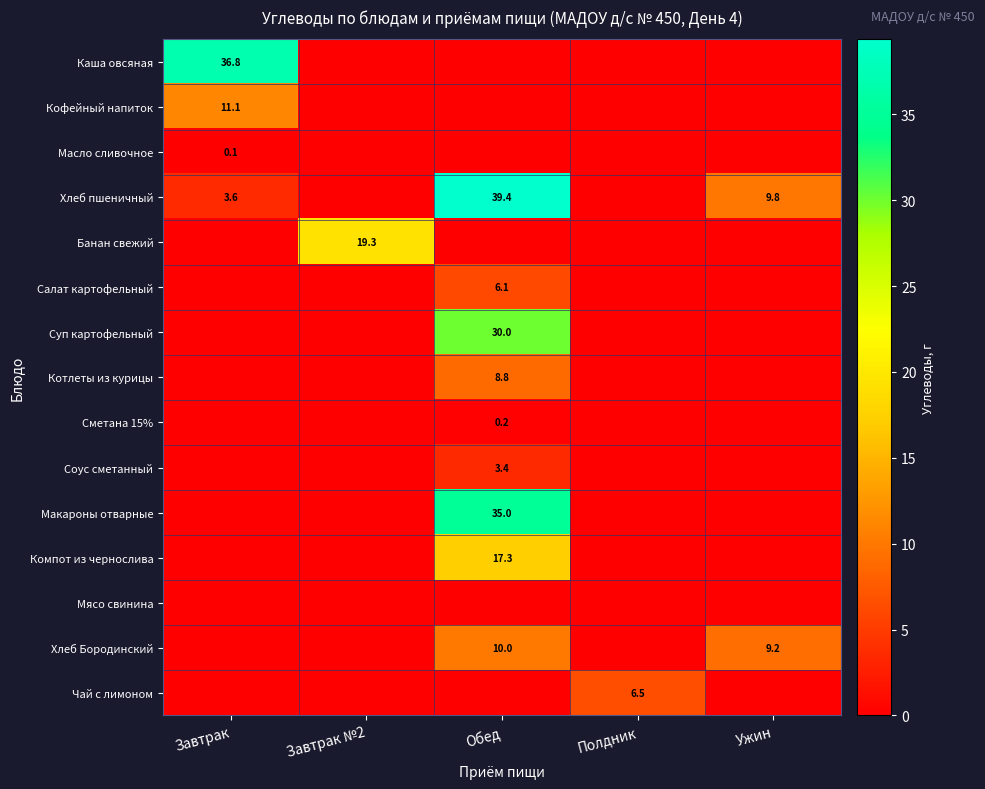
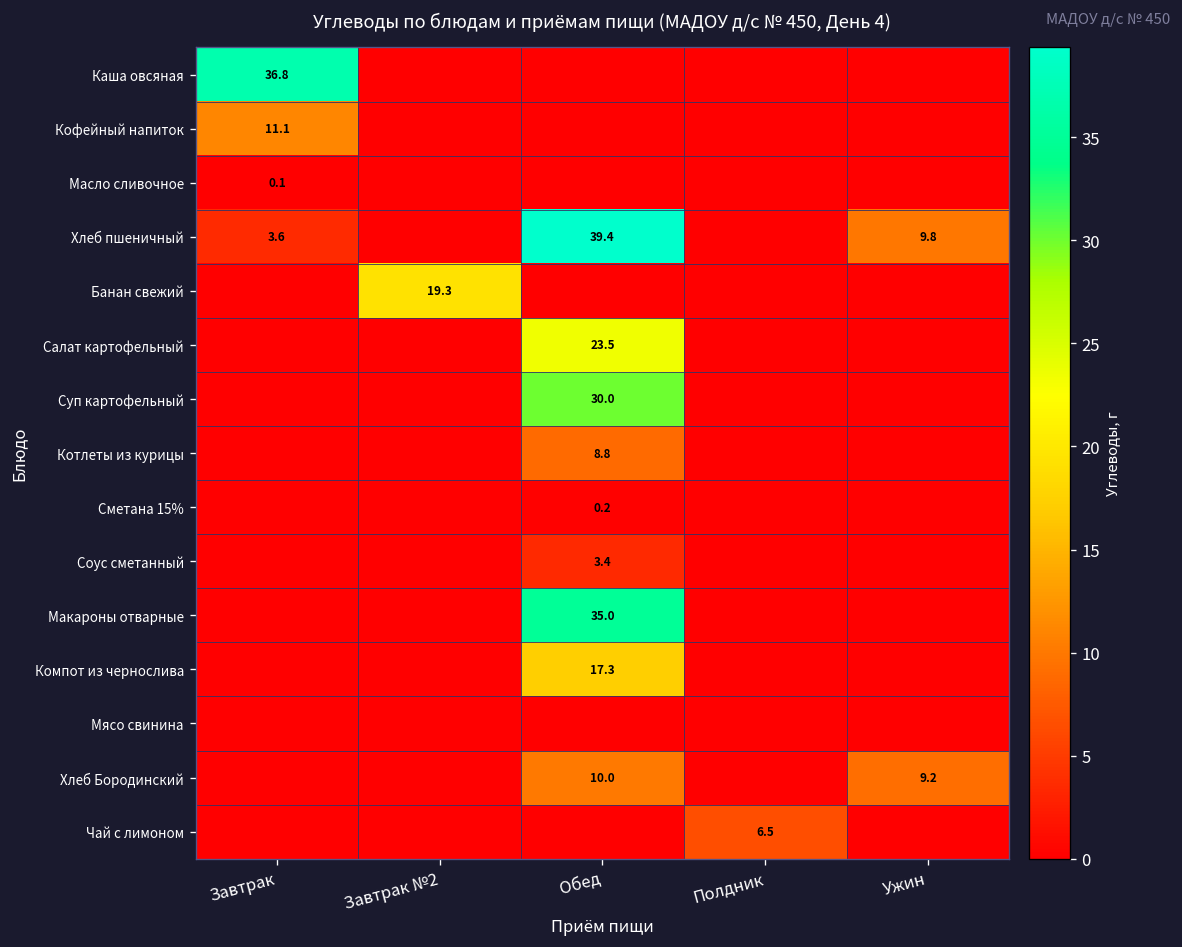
Салат картофельный, Обед: 6.1 -> 23.5
